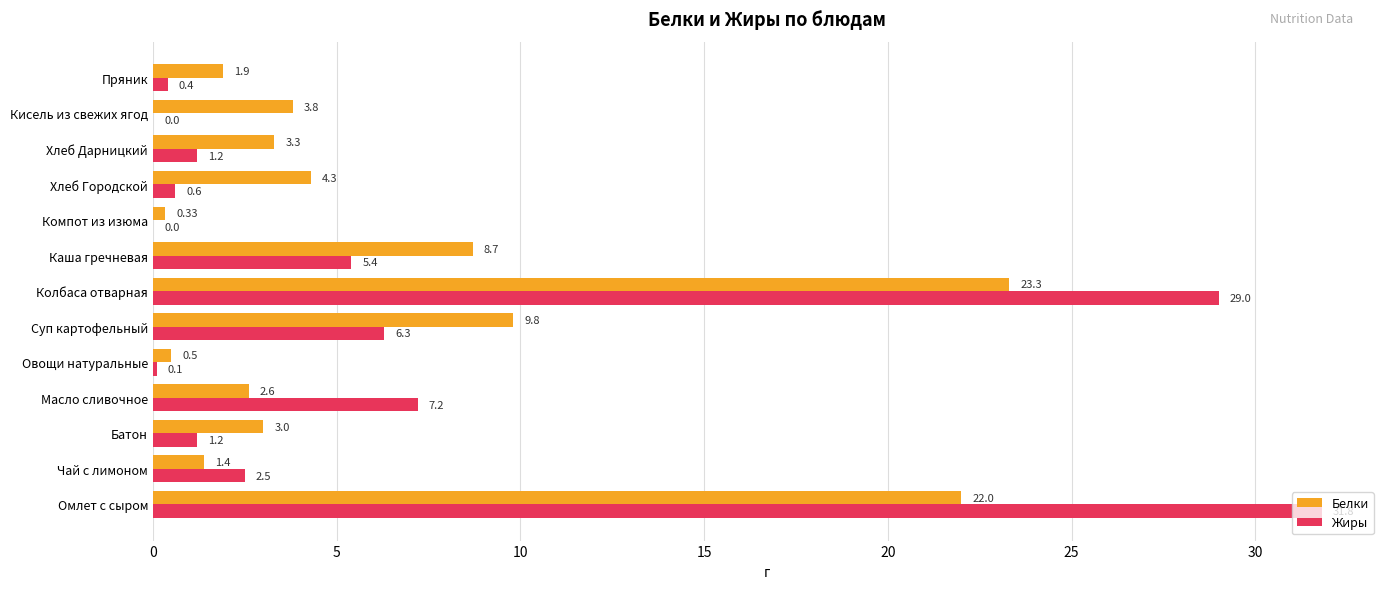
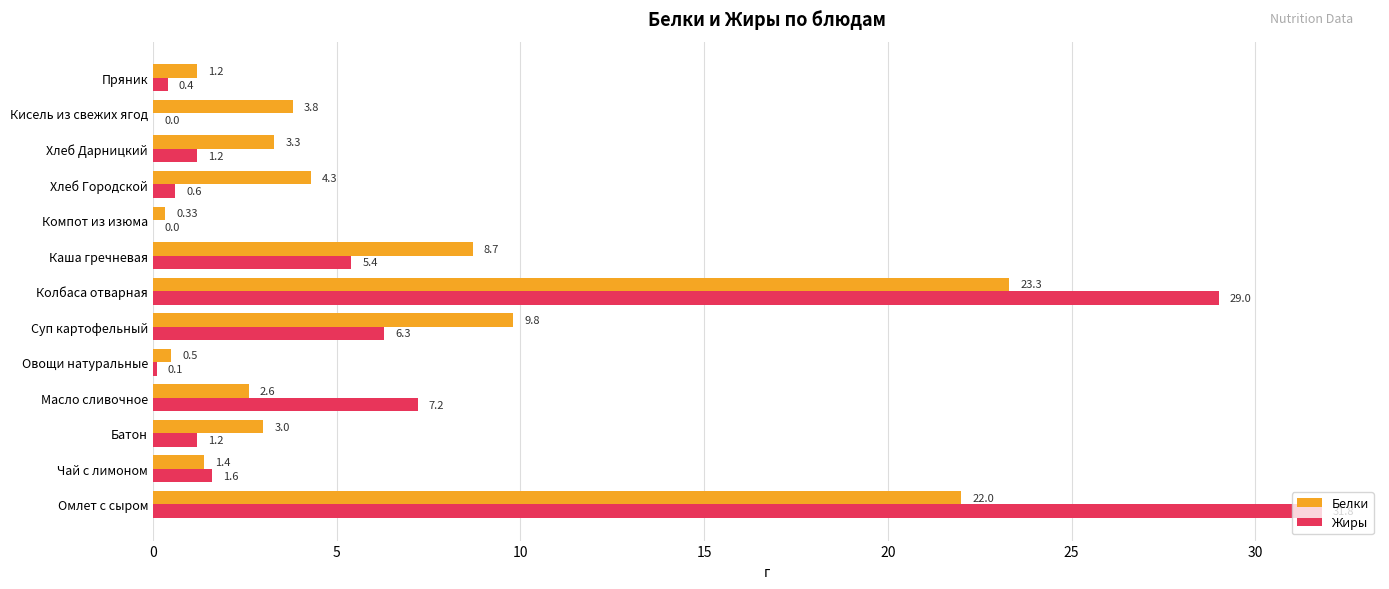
Белки, Пряник: 1.9 -> 1.2
Жиры, Чай с лимоном: 2.5 -> 1.6
